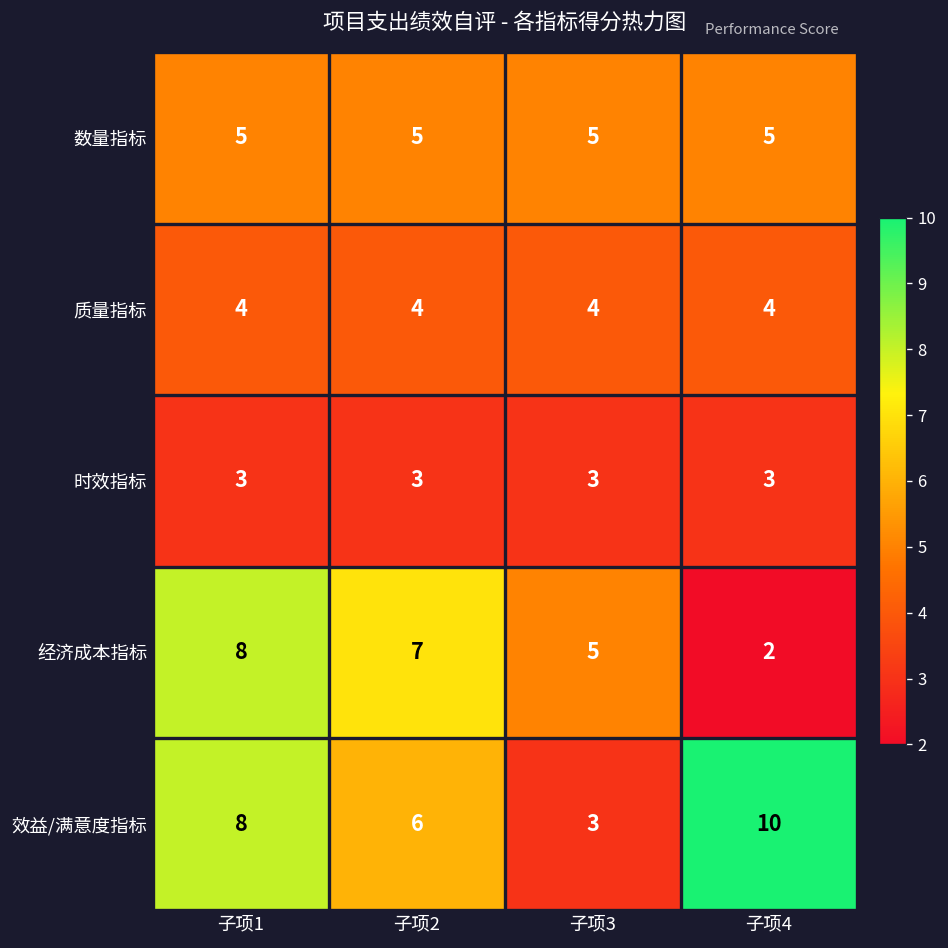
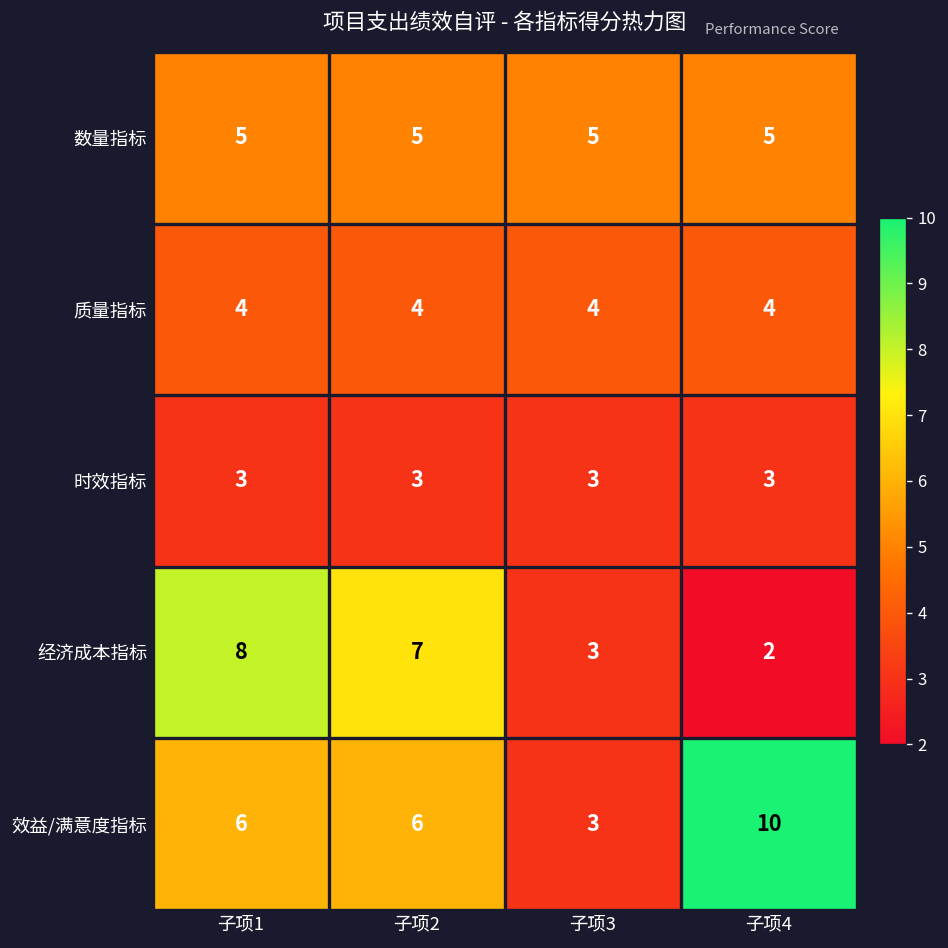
经济成本指标, 子项3: 5 -> 3
效益/满意度指标, 子项1: 8 -> 6
